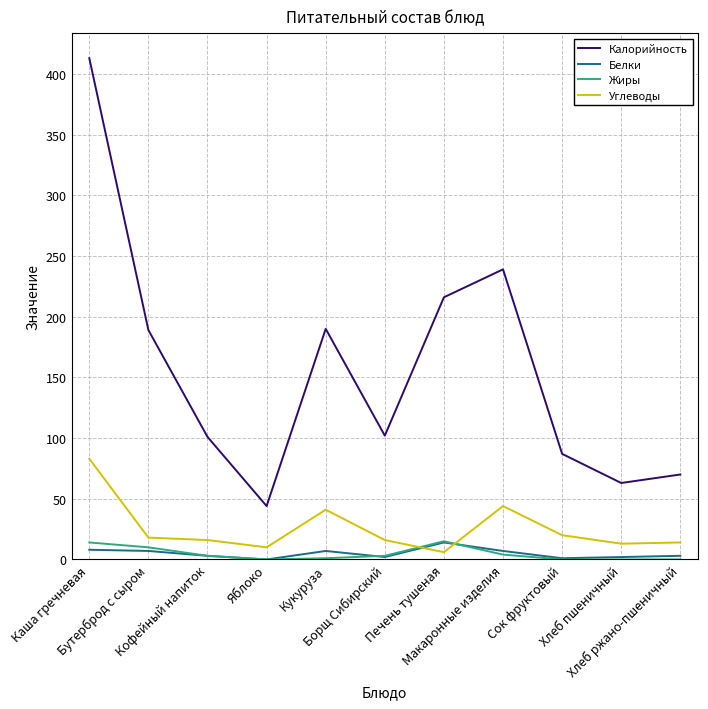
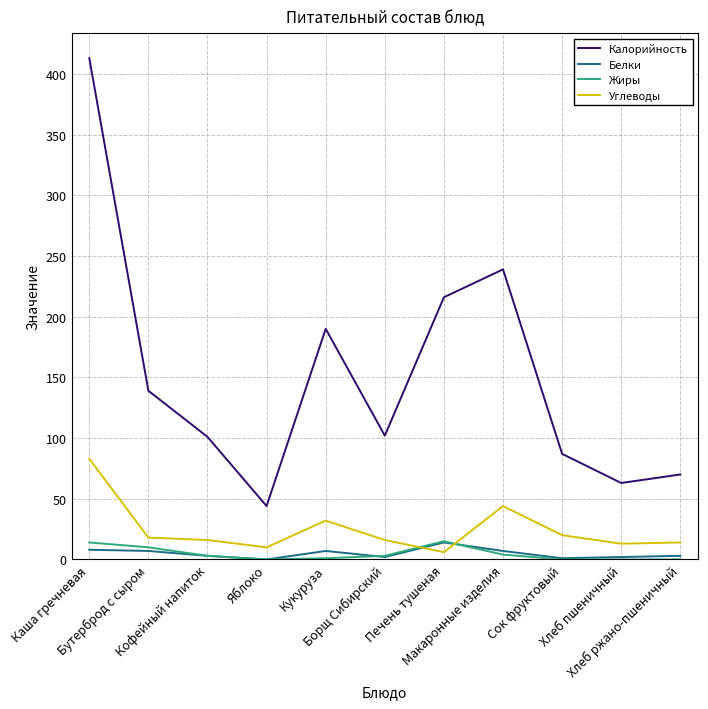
Калорийность, Бутерброд с сыром: 189 -> 139
Углеводы, Кукуруза: 41 -> 32
